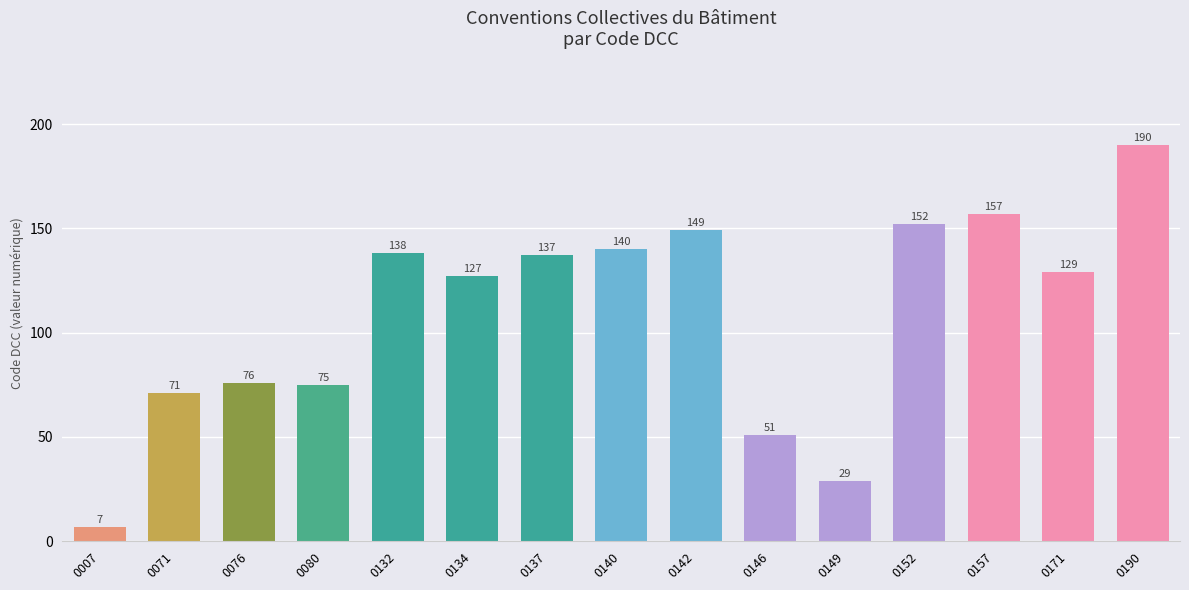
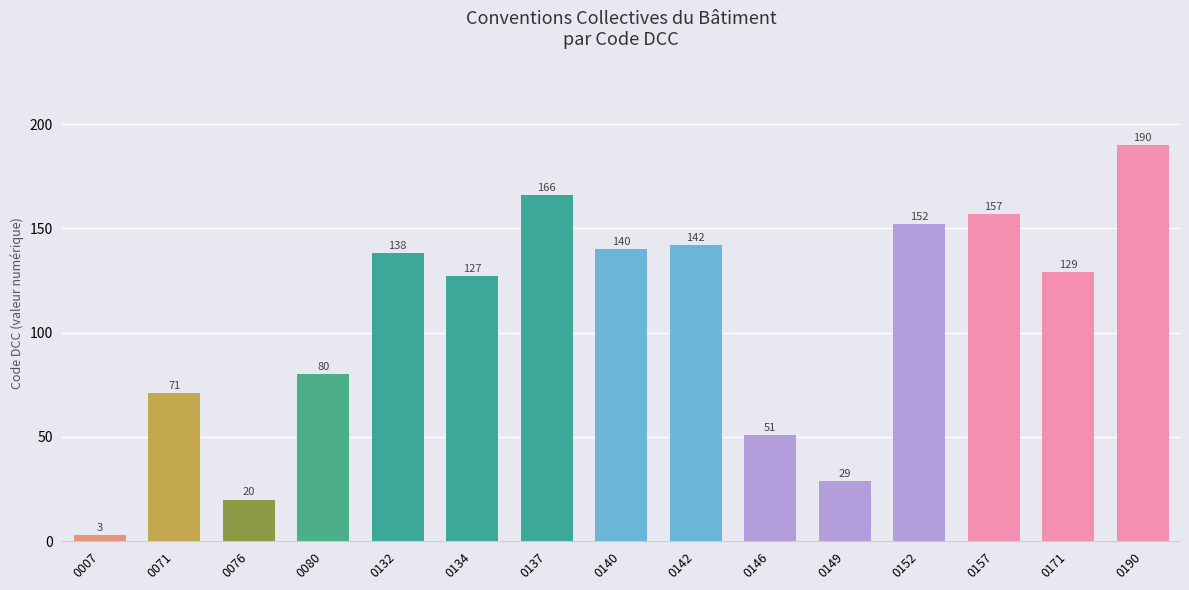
0007: 7 -> 3
0076: 76 -> 20
0080: 75 -> 80
0137: 137 -> 166
0142: 149 -> 142
